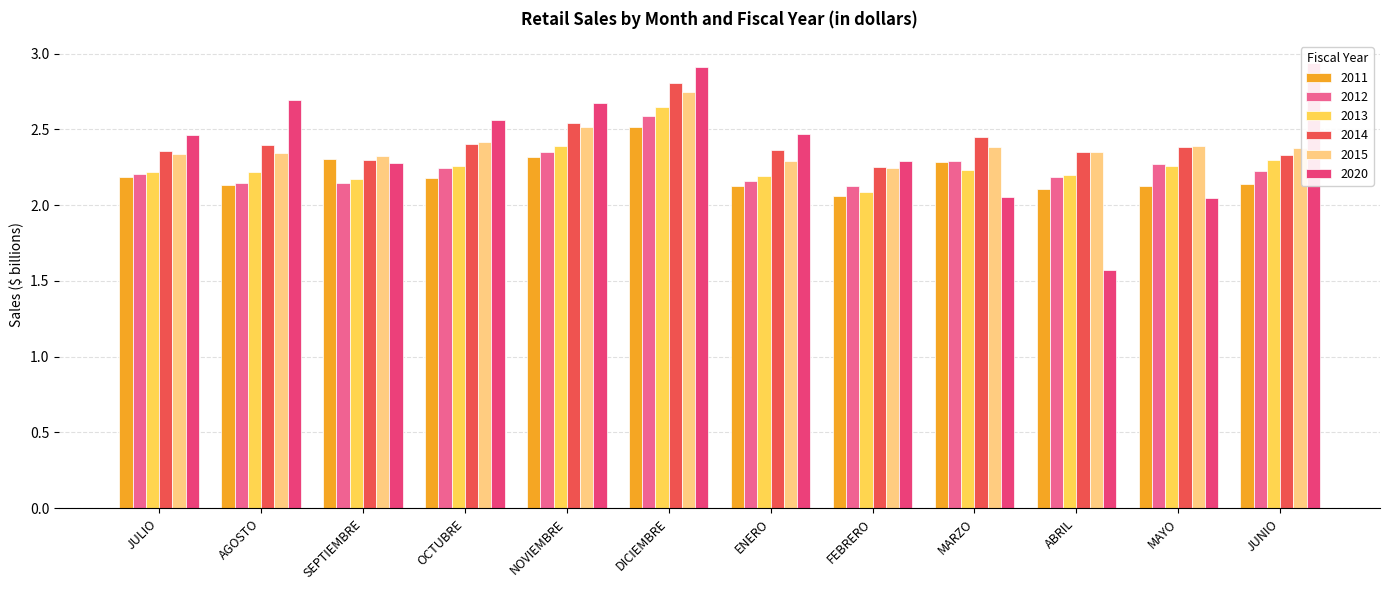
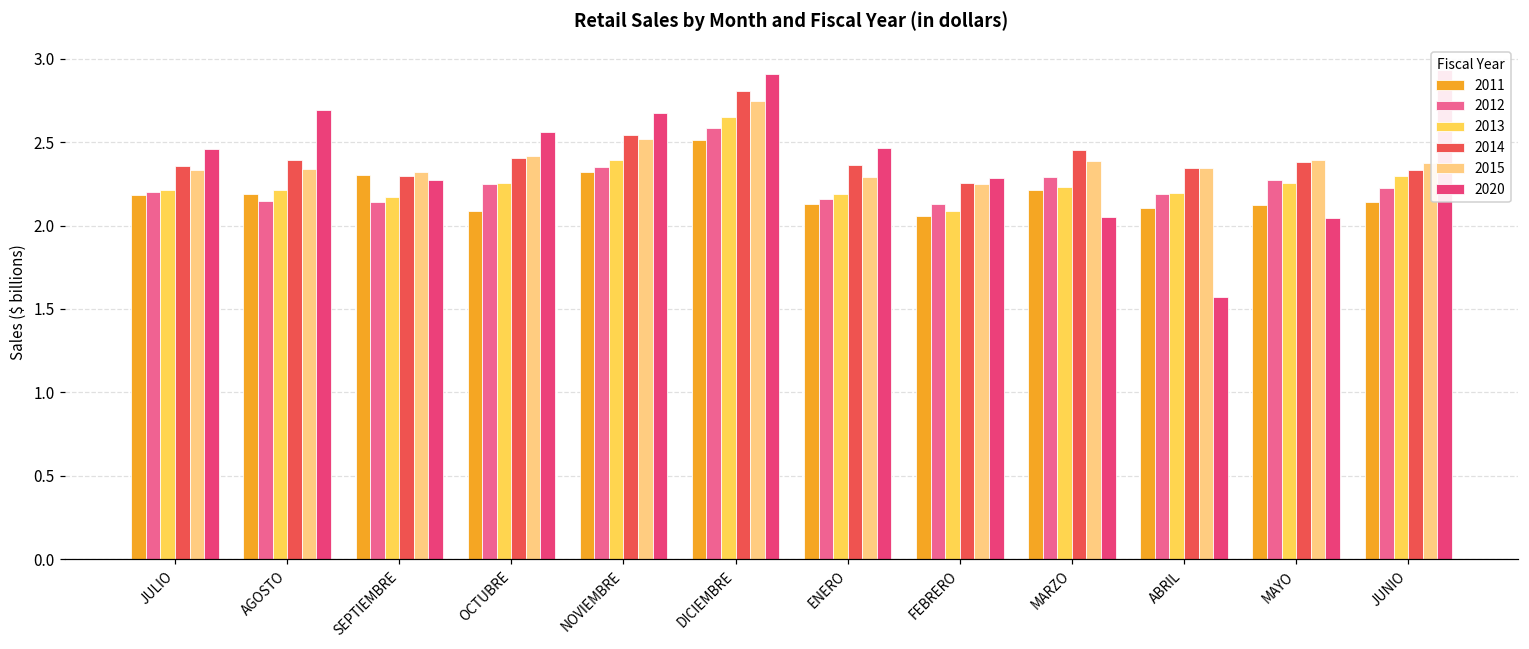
2011, AGOSTO: 2.13 -> 2.19
2011, OCTUBRE: 2.18 -> 2.09
2011, MARZO: 2.28 -> 2.21
